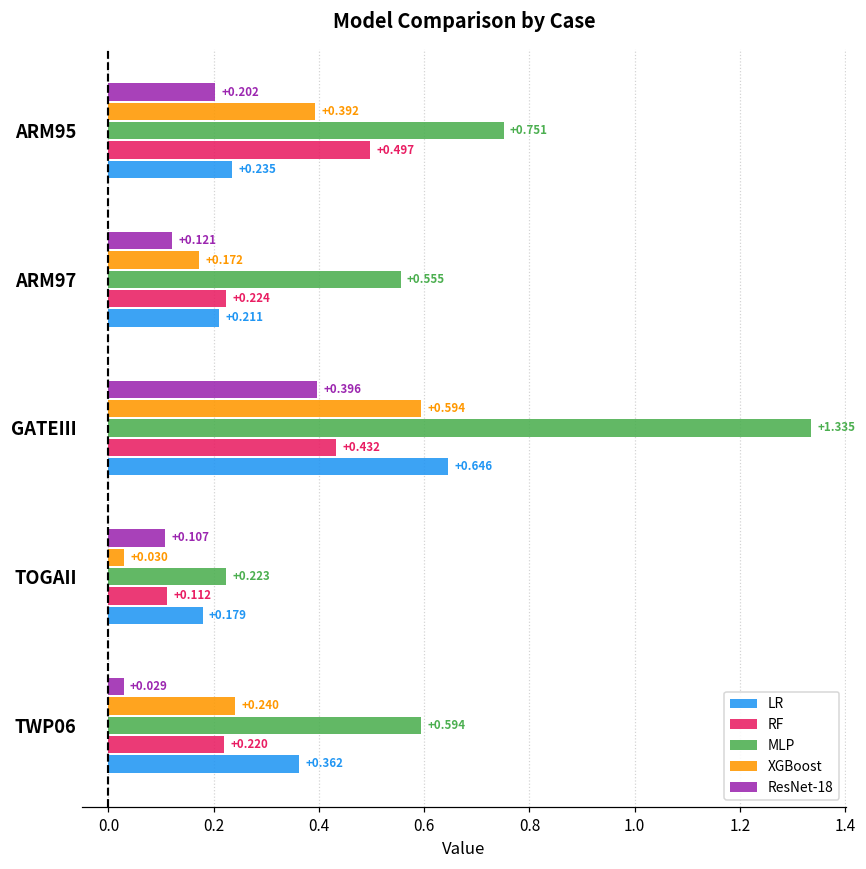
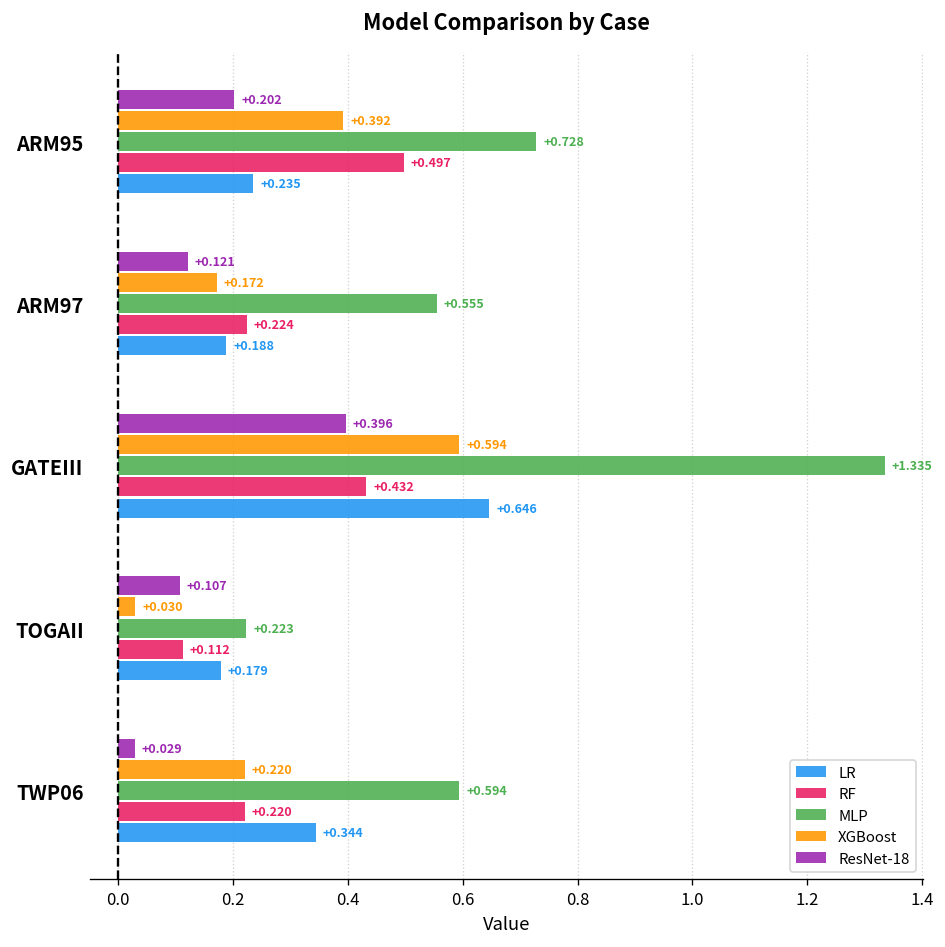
MLP, ARM95: +0.751 -> +0.728
LR, ARM97: +0.211 -> +0.188
XGBoost, TWP06: +0.240 -> +0.220
LR, TWP06: +0.362 -> +0.344
